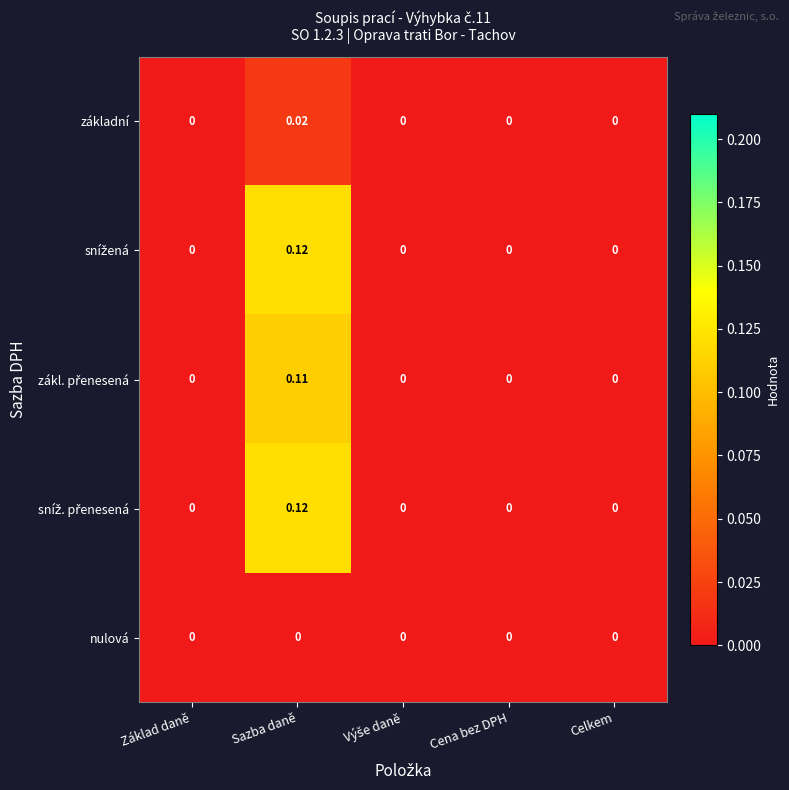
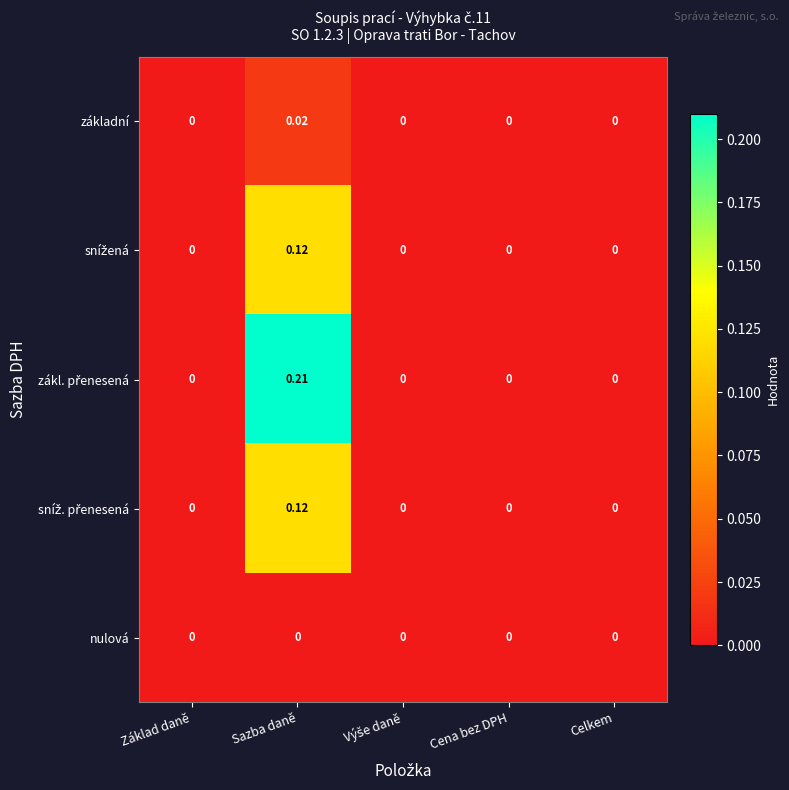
zákl. přenesená, Sazba daně: 0.11 -> 0.21
